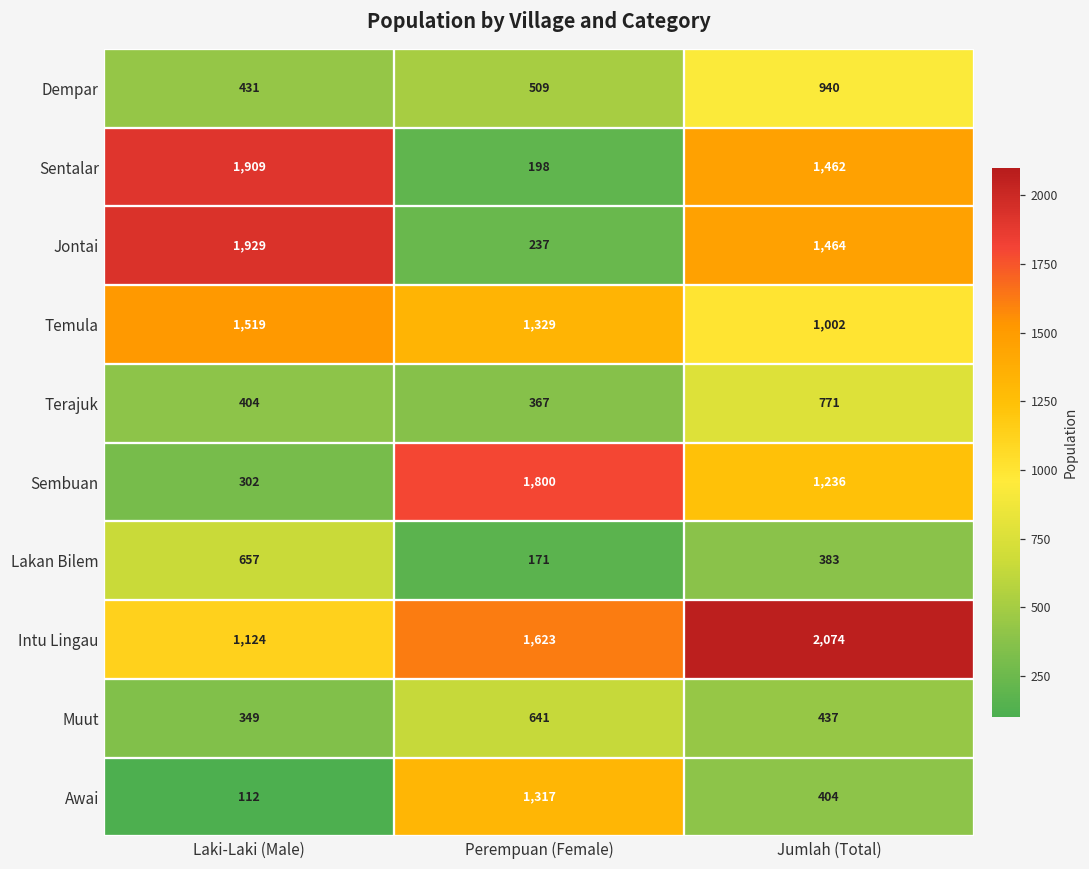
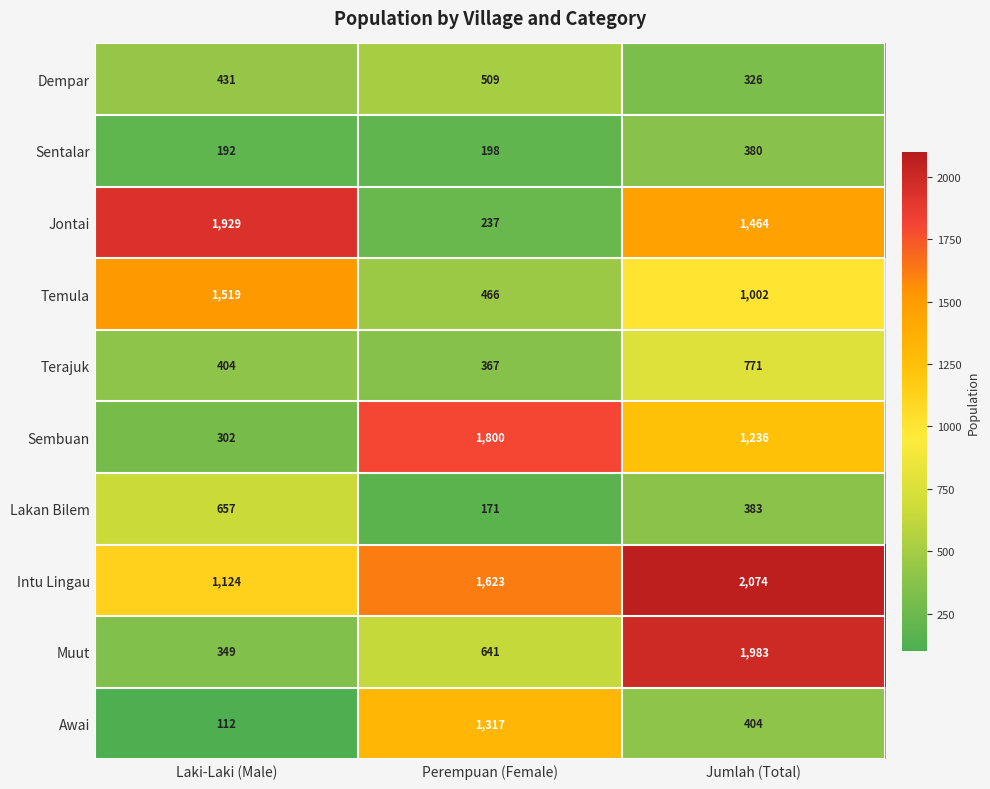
Dempar, Jumlah (Total): 940 -> 326
Sentalar, Laki-Laki (Male): 1,909 -> 192
Sentalar, Jumlah (Total): 1,462 -> 380
Temula, Perempuan (Female): 1,329 -> 466
Muut, Jumlah (Total): 437 -> 1,983
